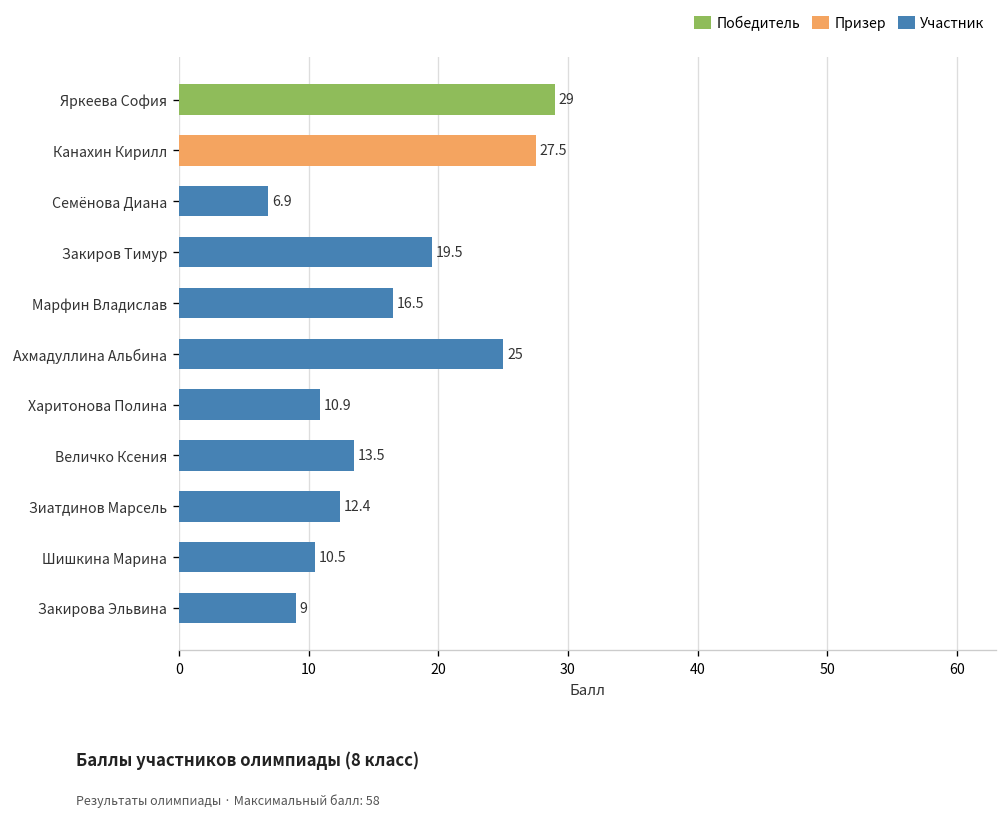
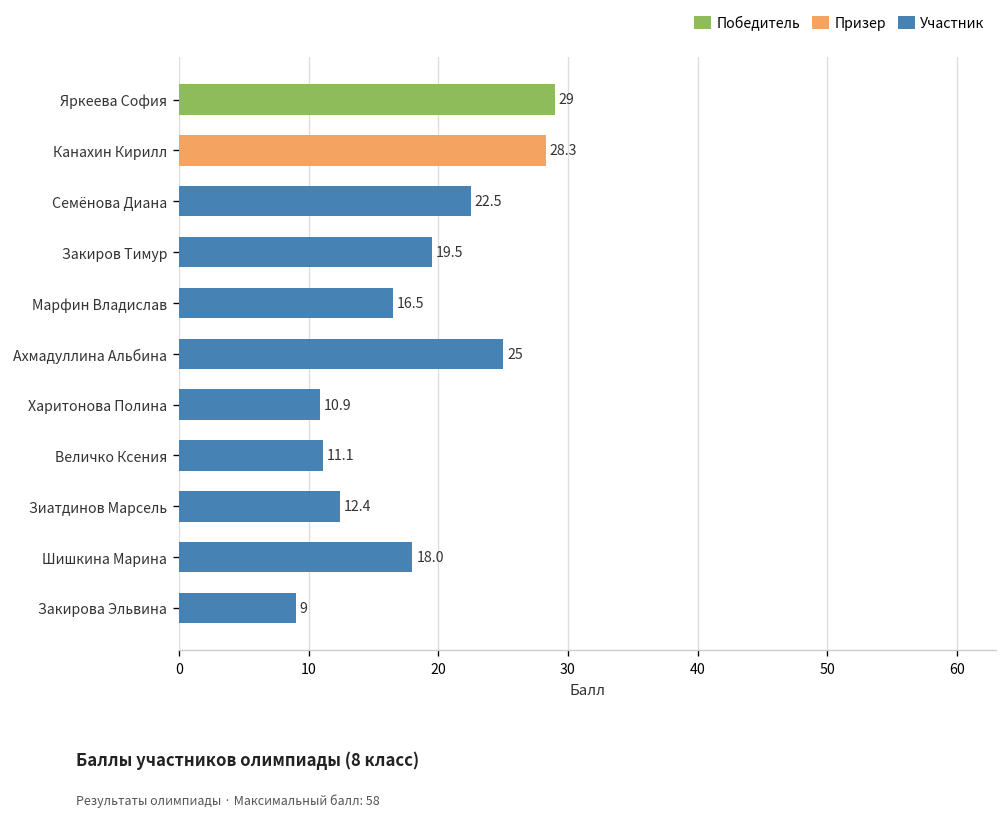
Призер, Канахин Кирилл: 27.5 -> 28.3
Участник, Семёнова Диана: 6.9 -> 22.5
Участник, Величко Ксения: 13.5 -> 11.1
Участник, Шишкина Марина: 10.5 -> 18.0
